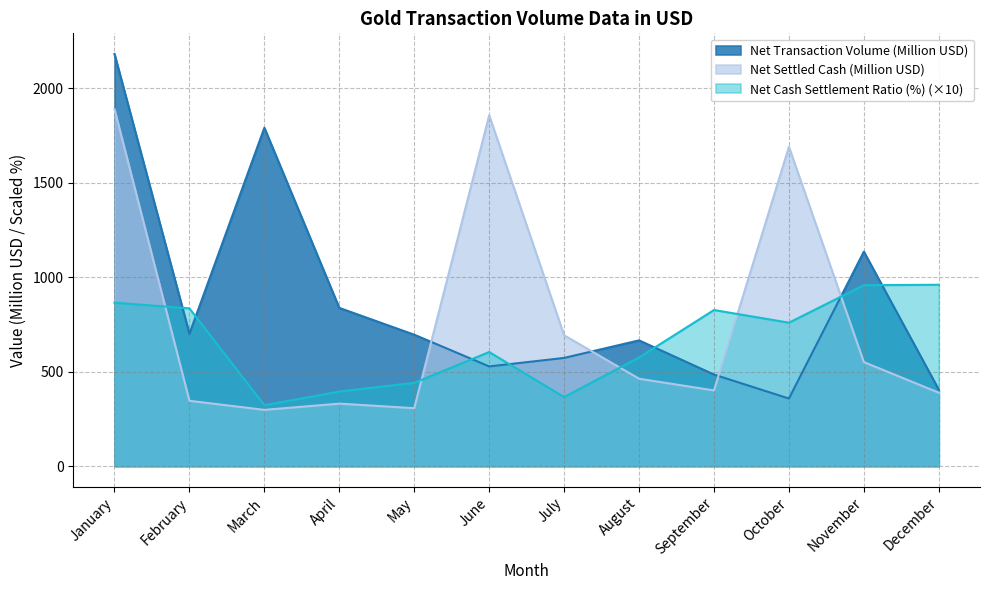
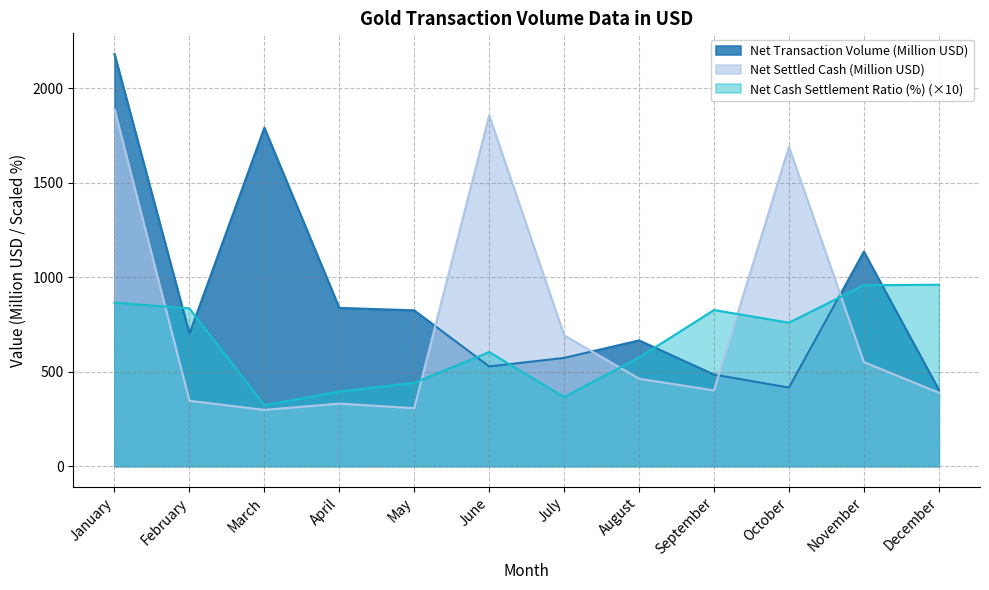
Net Transaction Volume (Million USD), May: 700 -> 830
Net Transaction Volume (Million USD), October: 360 -> 420
